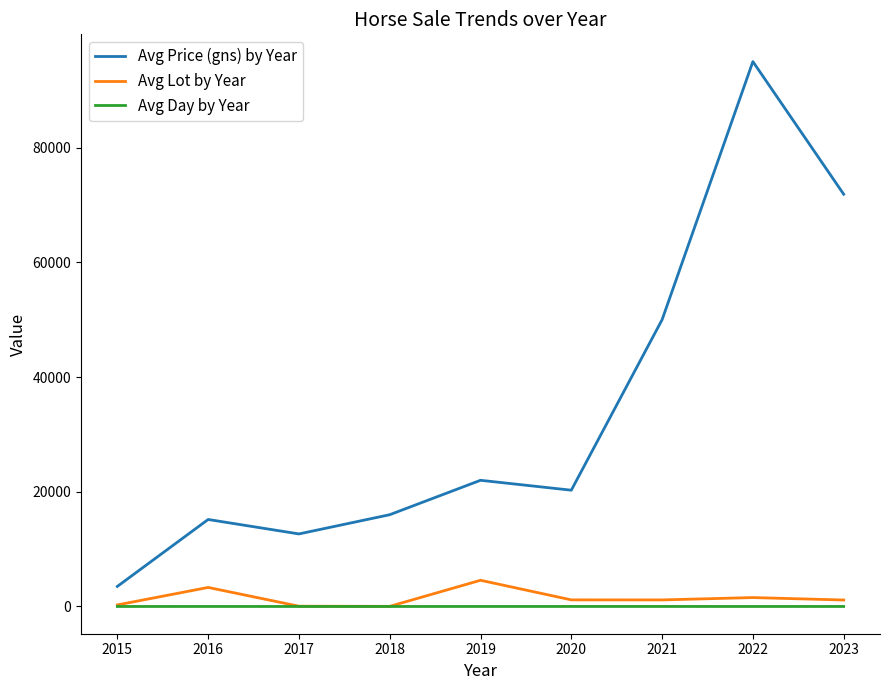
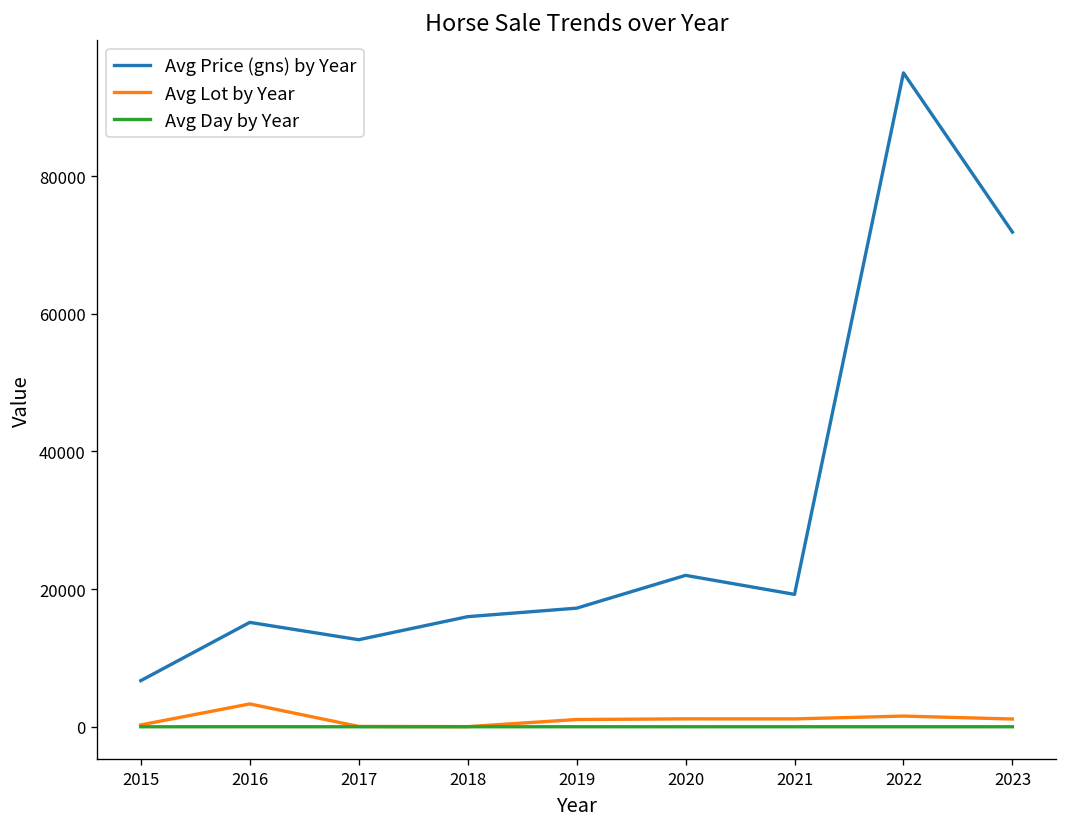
Avg Price (gns) by Year, 2015: 4000 -> 7000
Avg Price (gns) by Year, 2019: 22000 -> 17000
Avg Lot by Year, 2019: 5000 -> 1000
Avg Price (gns) by Year, 2020: 20000 -> 22000
Avg Price (gns) by Year, 2021: 50000 -> 19000
